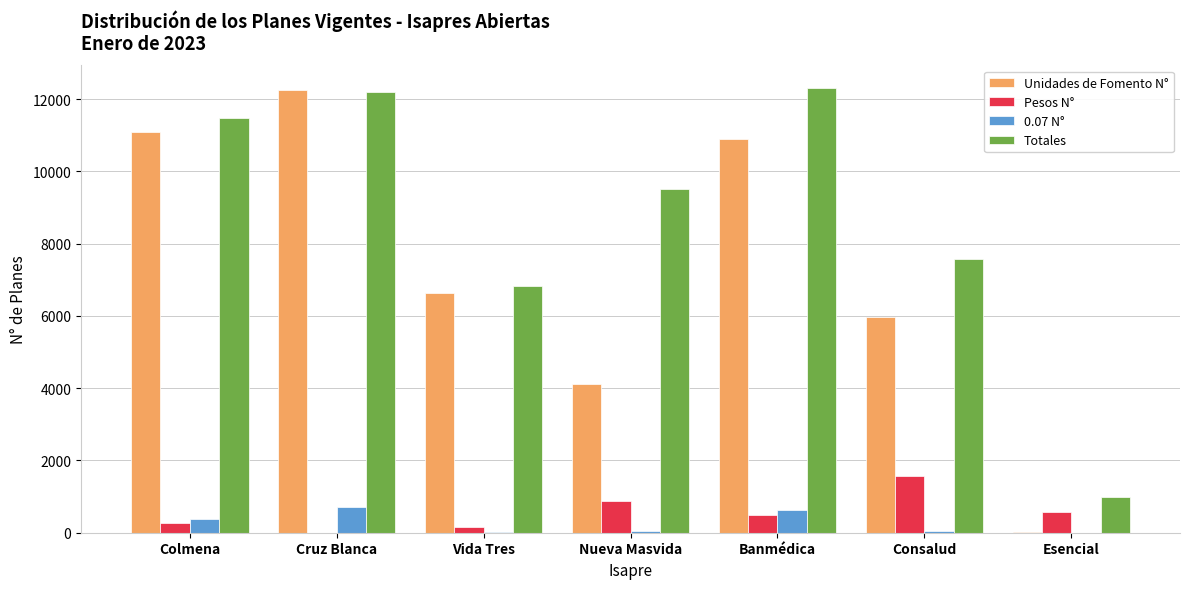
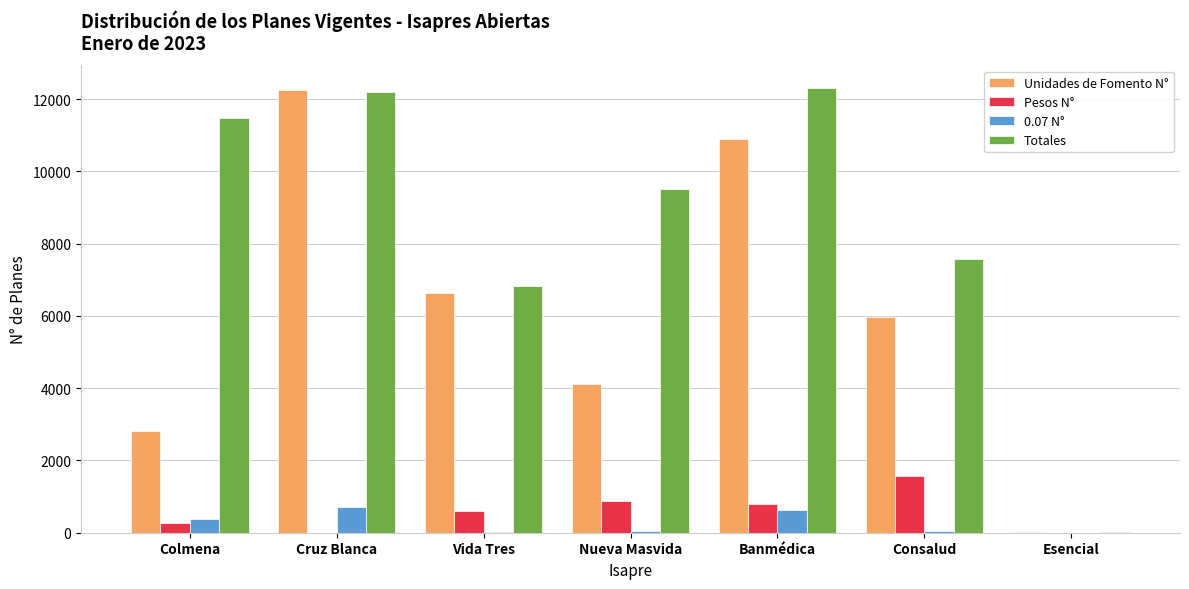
Unidades de Fomento N°, Colmena: 11100 -> 2800
Pesos N°, Vida Tres: 200 -> 600
Pesos N°, Banmédica: 500 -> 800
Pesos N°, Esencial: 600 -> 0
Totales, Esencial: 1000 -> 0
